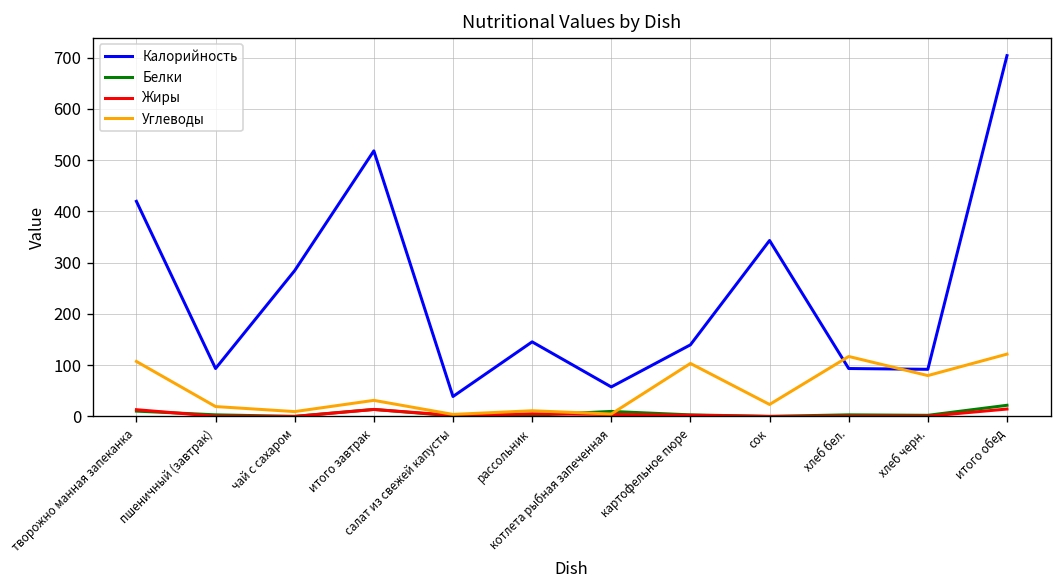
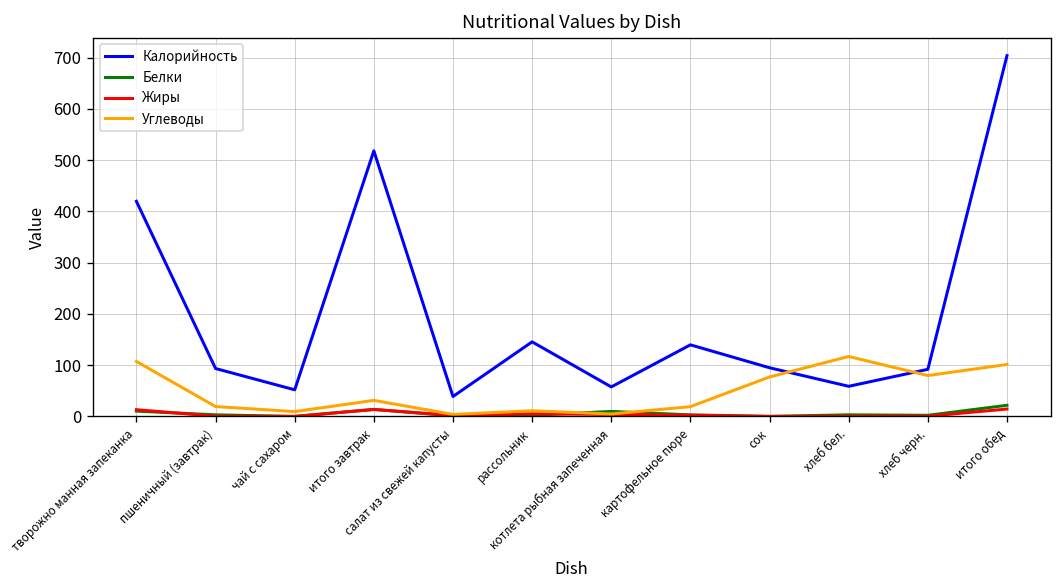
Калорийность, чай с сахаром: 280 -> 50
Углеводы, картофельное пюре: 100 -> 20
Калорийность, сок: 340 -> 100
Углеводы, сок: 20 -> 80
Калорийность, хлеб бел.: 90 -> 60
Углеводы, итого обед: 120 -> 100
